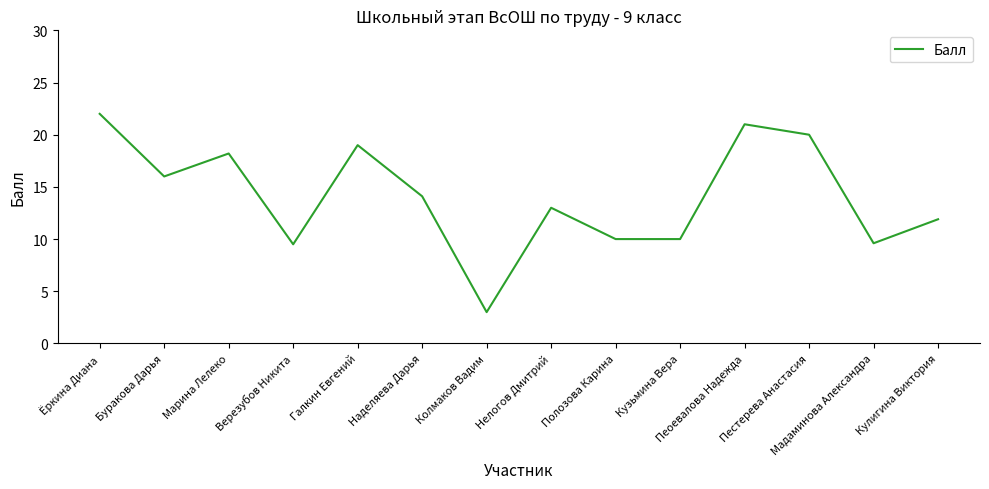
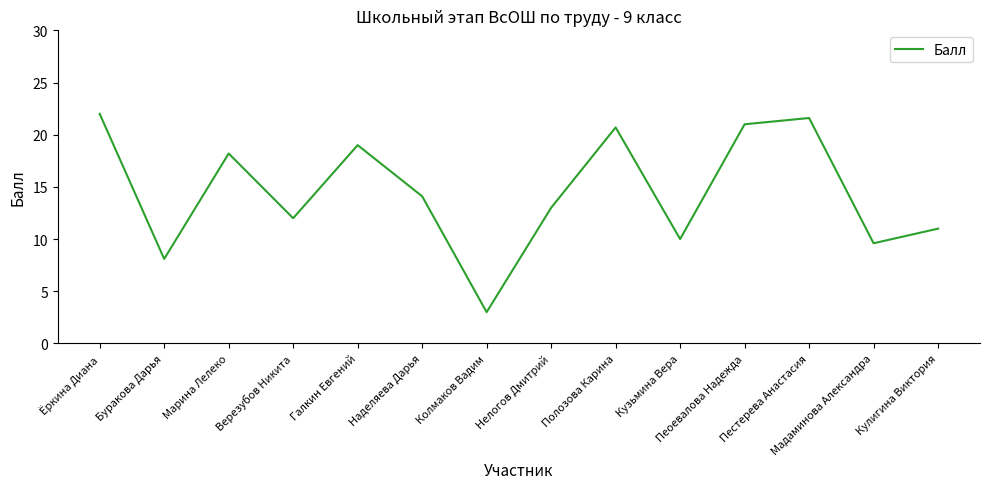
Буракова Дарья: 16.0 -> 8.1
Верезубов Никита: 9.5 -> 12.0
Полозова Карина: 10.0 -> 20.7
Пестерева Анастасия: 20.0 -> 21.6
Кулигина Виктория: 11.9 -> 11.0
